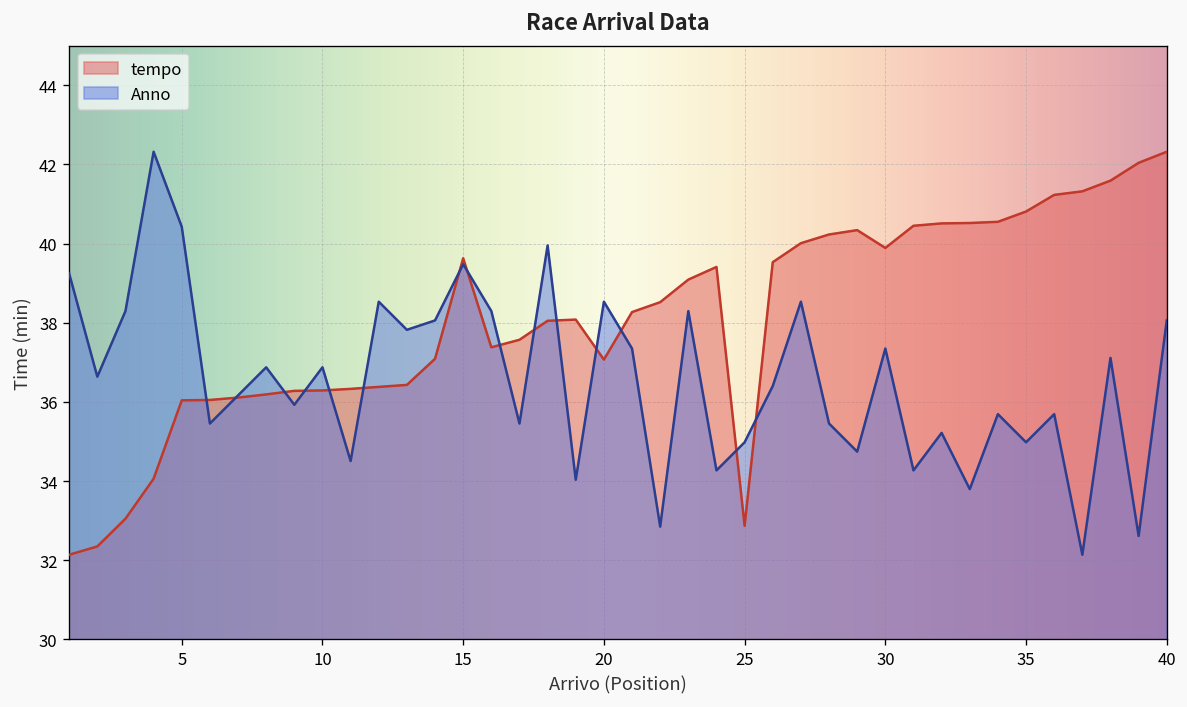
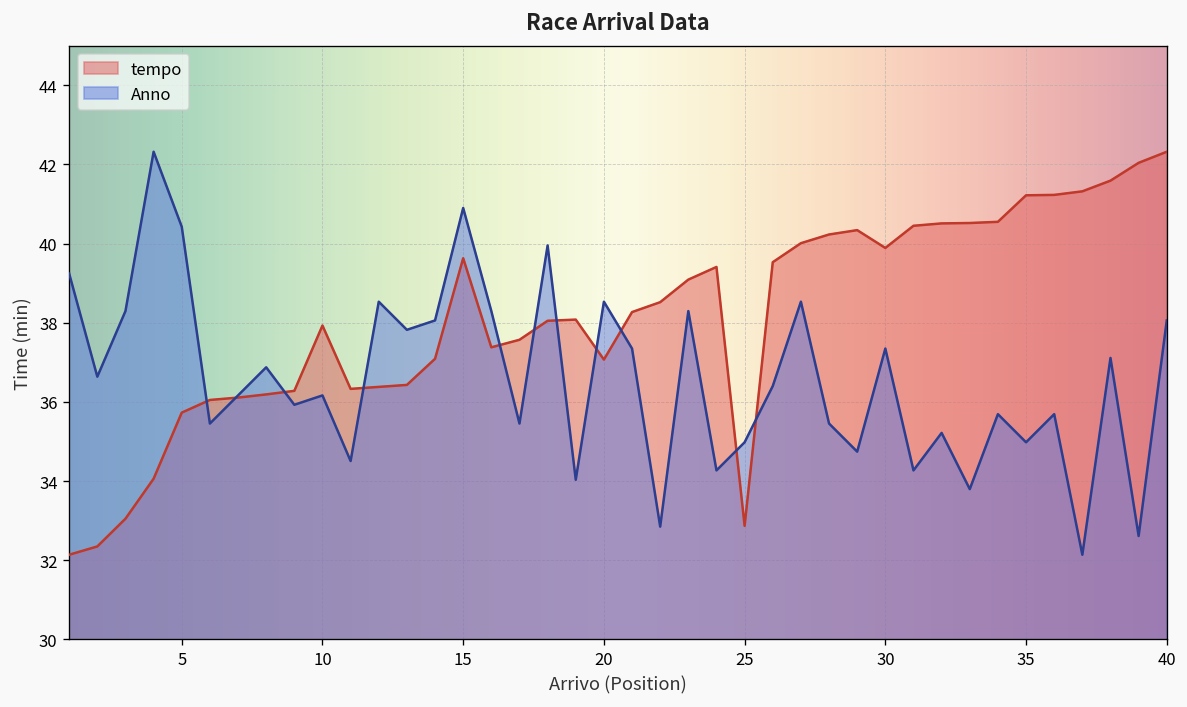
tempo, 5: 36.0 -> 35.7
tempo, 10: 36.3 -> 37.9
Anno, 10: 36.9 -> 36.2
Anno, 15: 39.5 -> 40.9
tempo, 35: 40.8 -> 41.2
